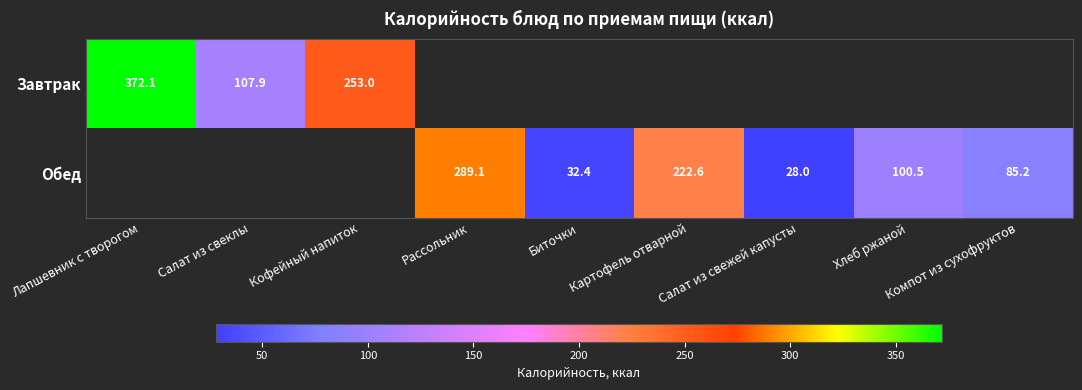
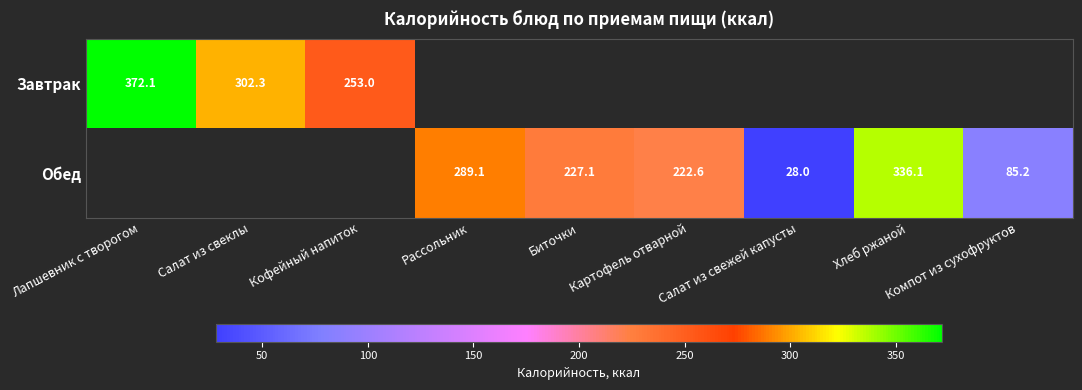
Завтрак, Салат из свеклы: 107.9 -> 302.3
Обед, Биточки: 32.4 -> 227.1
Обед, Хлеб ржаной: 100.5 -> 336.1
